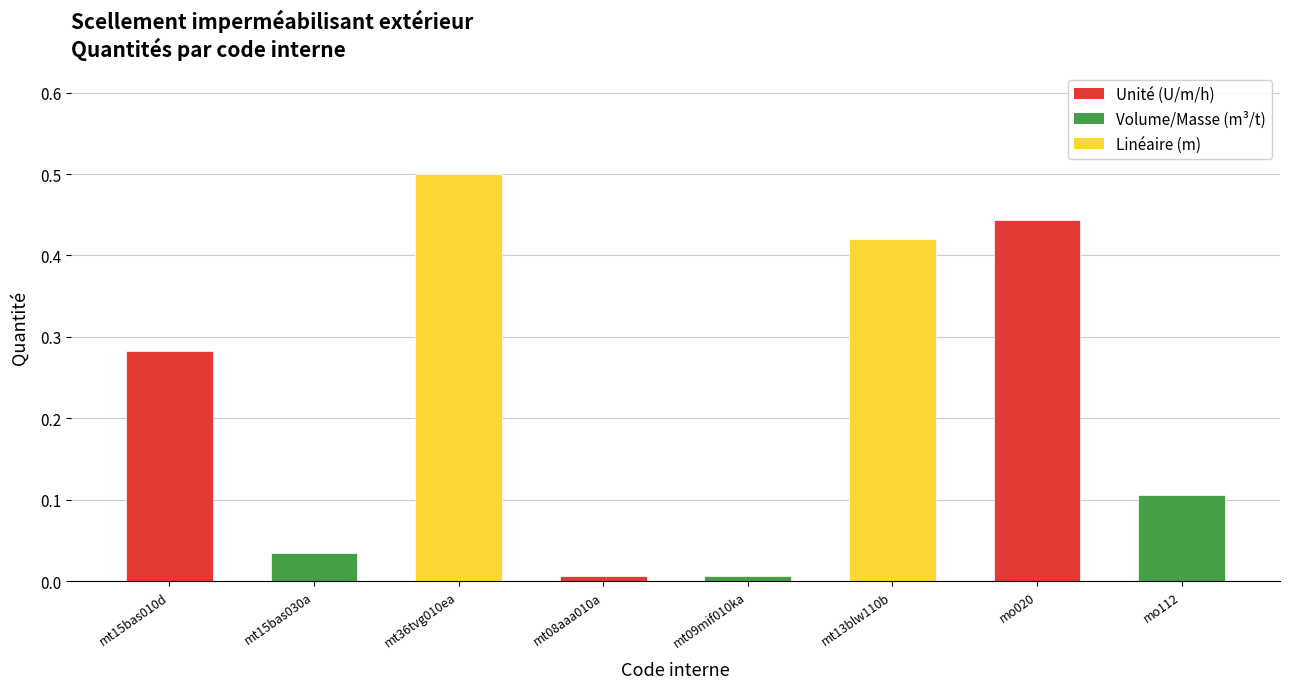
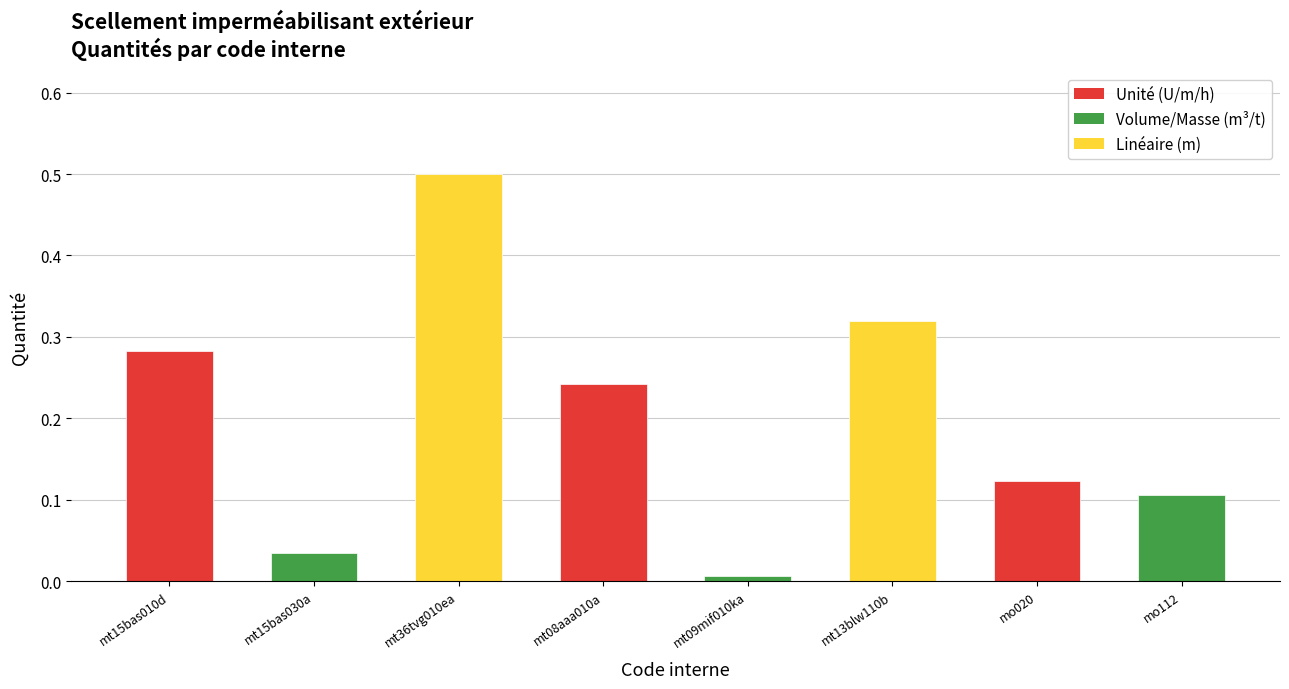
mt08aaa010a: 0.01 -> 0.24
mt13blw110b: 0.42 -> 0.32
mo020: 0.44 -> 0.12
